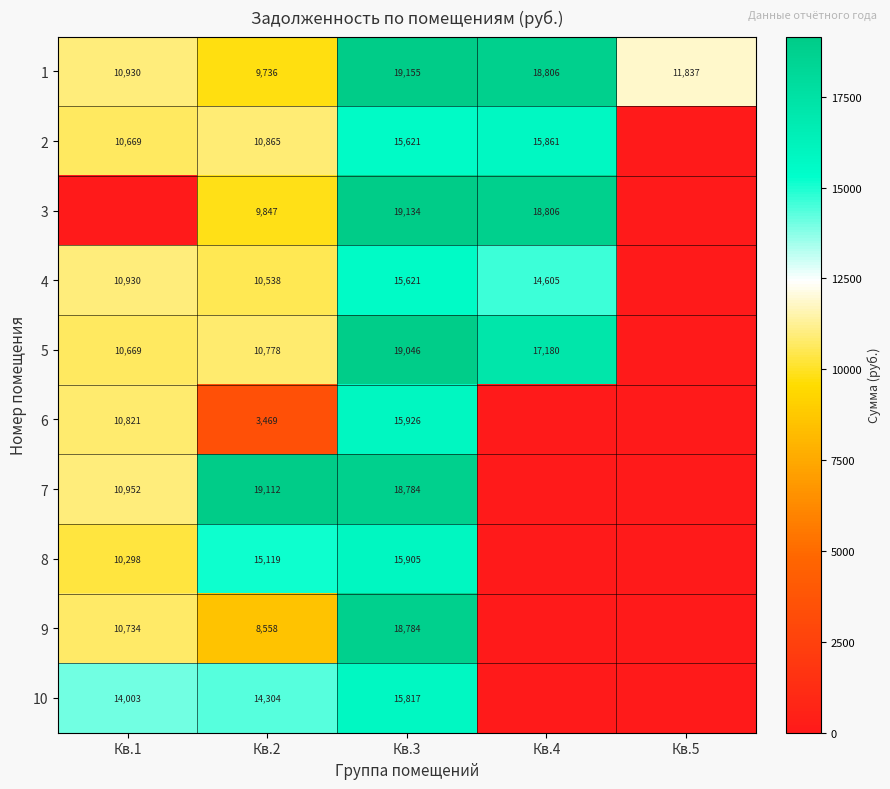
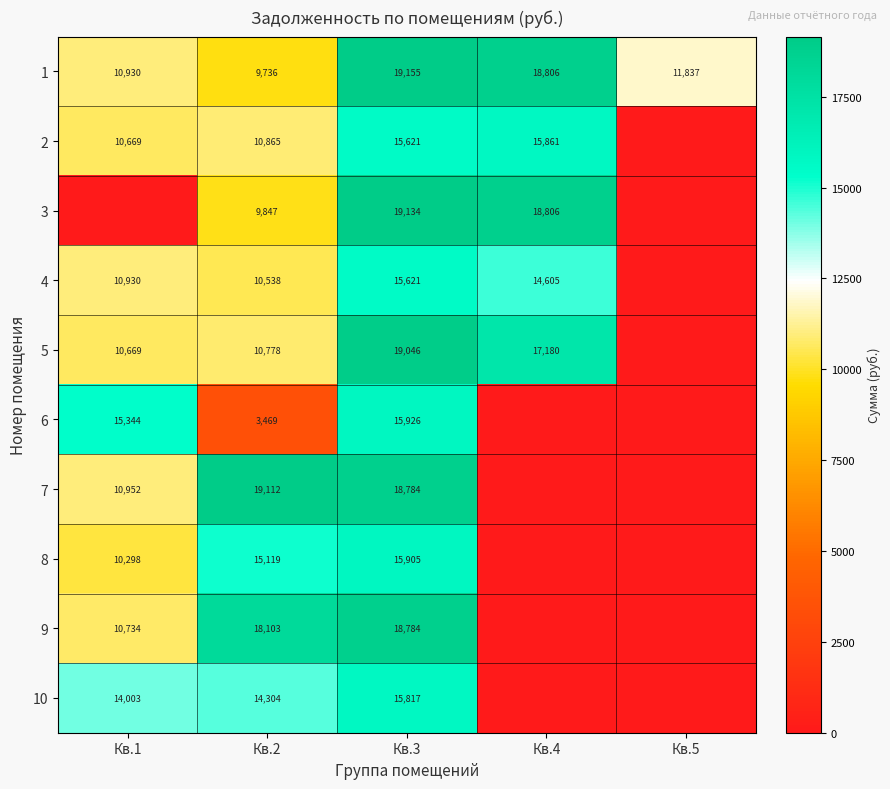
6, Кв.1: 10,821 -> 15,344
9, Кв.2: 8,558 -> 18,103
